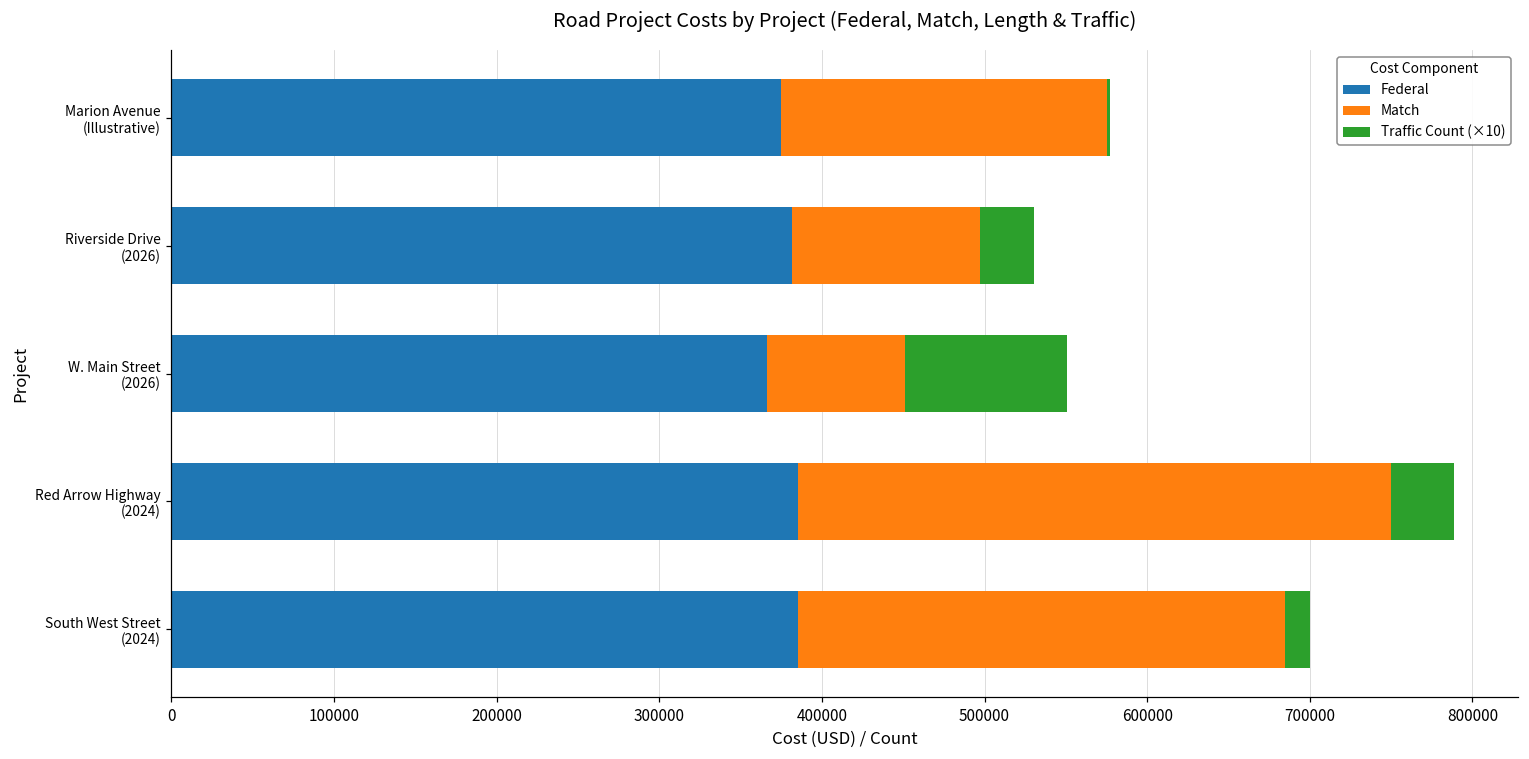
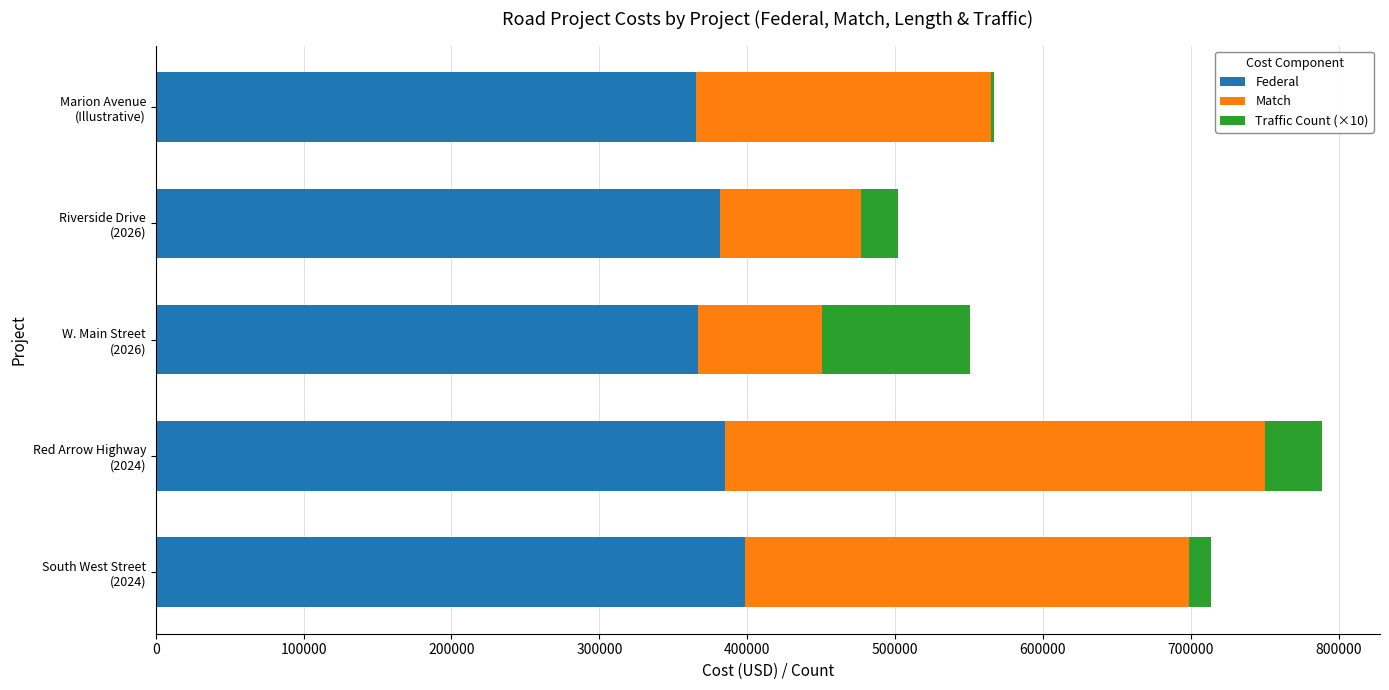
Federal, Marion Avenue (Illustrative): 375000 -> 365000
Match, Riverside Drive (2026): 116000 -> 95000
Traffic Count (×10), Riverside Drive (2026): 33000 -> 26000
Federal, South West Street (2024): 385000 -> 399000
